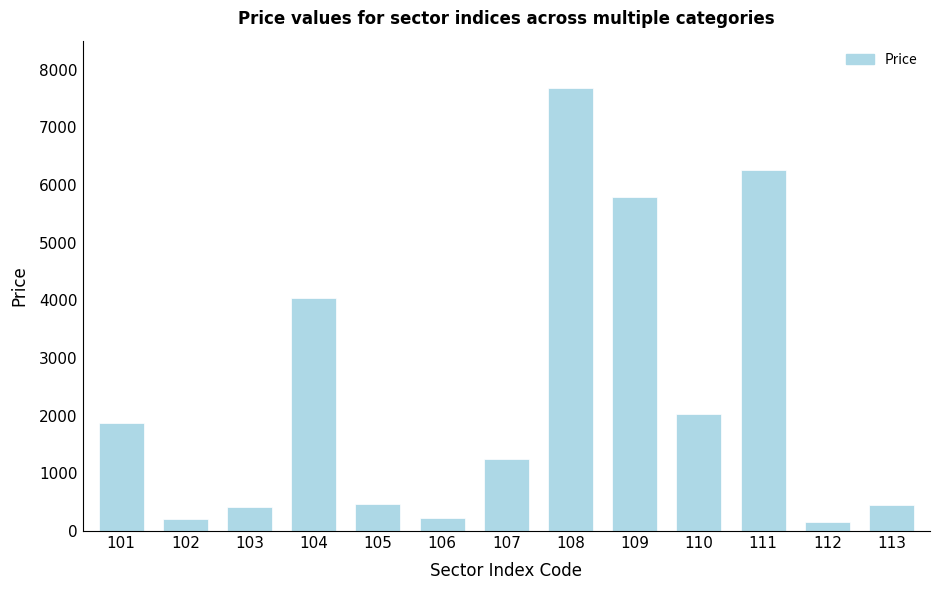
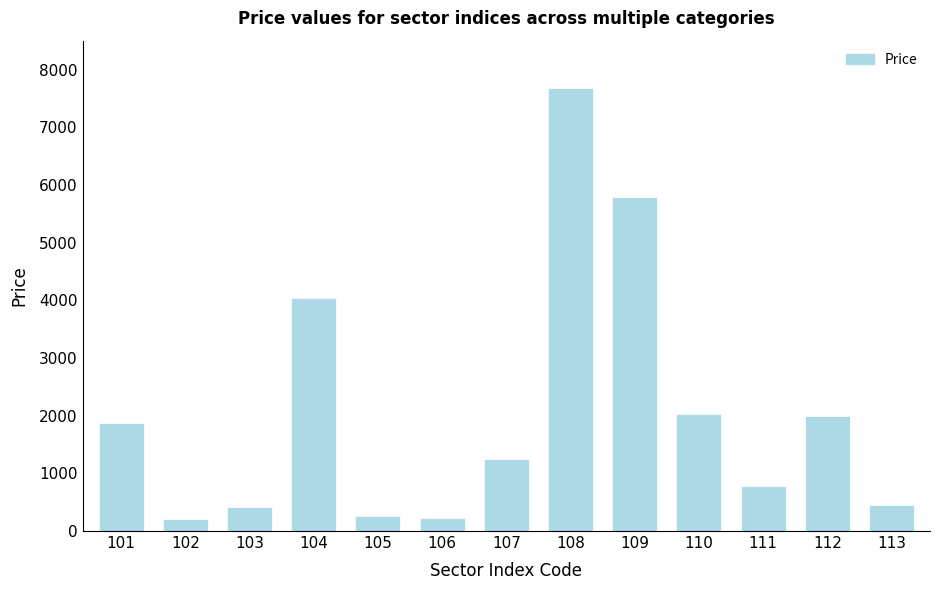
105: 500 -> 300
111: 6300 -> 800
112: 200 -> 2000
